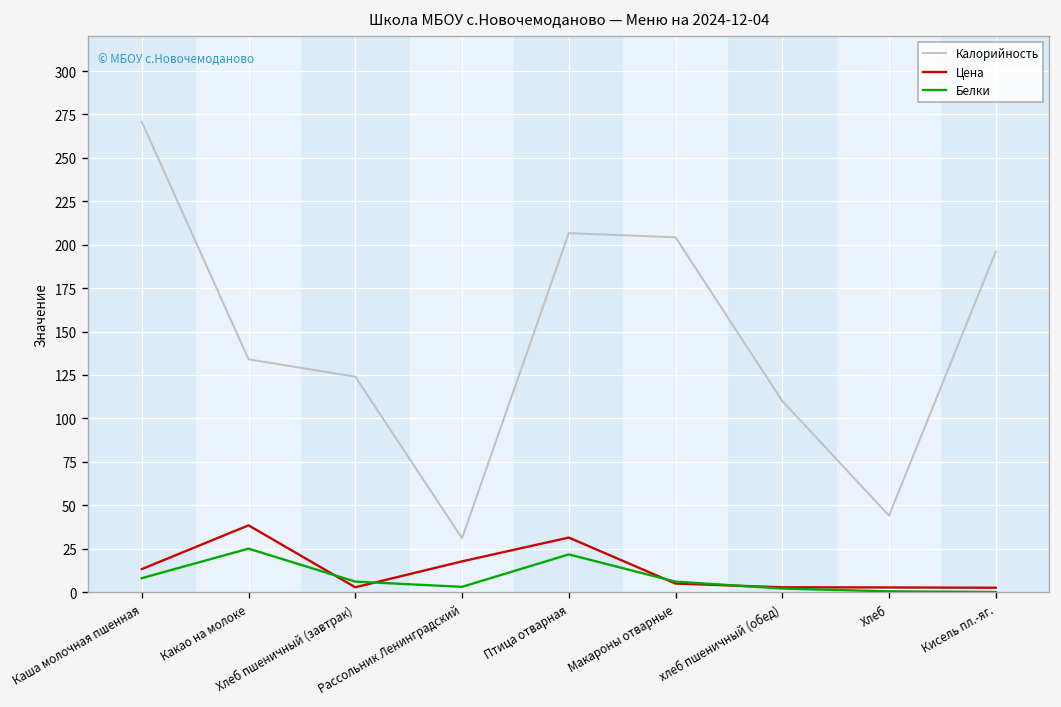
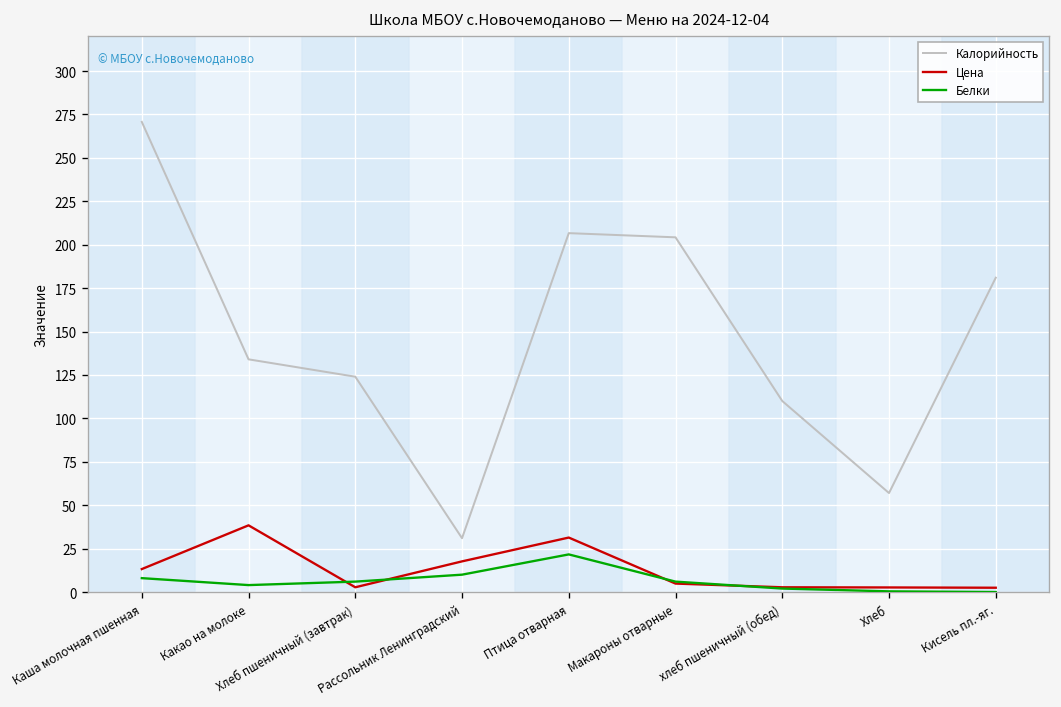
Белки, Какао на молоке: 25 -> 4
Белки, Рассольник Ленинградский: 3 -> 10
Калорийность, Хлеб: 44 -> 57
Калорийность, Кисель пл.-яг.: 196 -> 181
